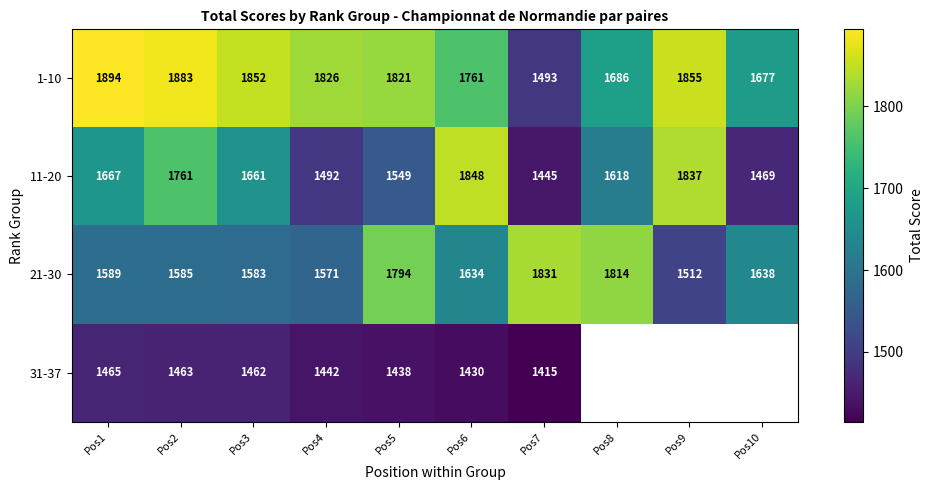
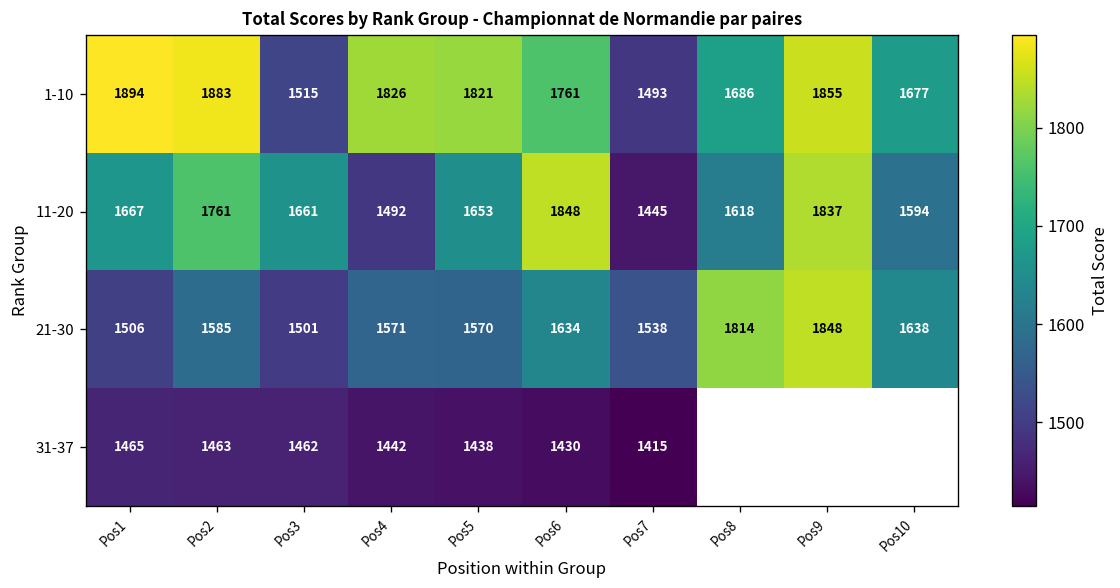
1-10, Pos3: 1852 -> 1515
11-20, Pos5: 1549 -> 1653
11-20, Pos10: 1469 -> 1594
21-30, Pos1: 1589 -> 1506
21-30, Pos3: 1583 -> 1501
21-30, Pos5: 1794 -> 1570
21-30, Pos7: 1831 -> 1538
21-30, Pos9: 1512 -> 1848
